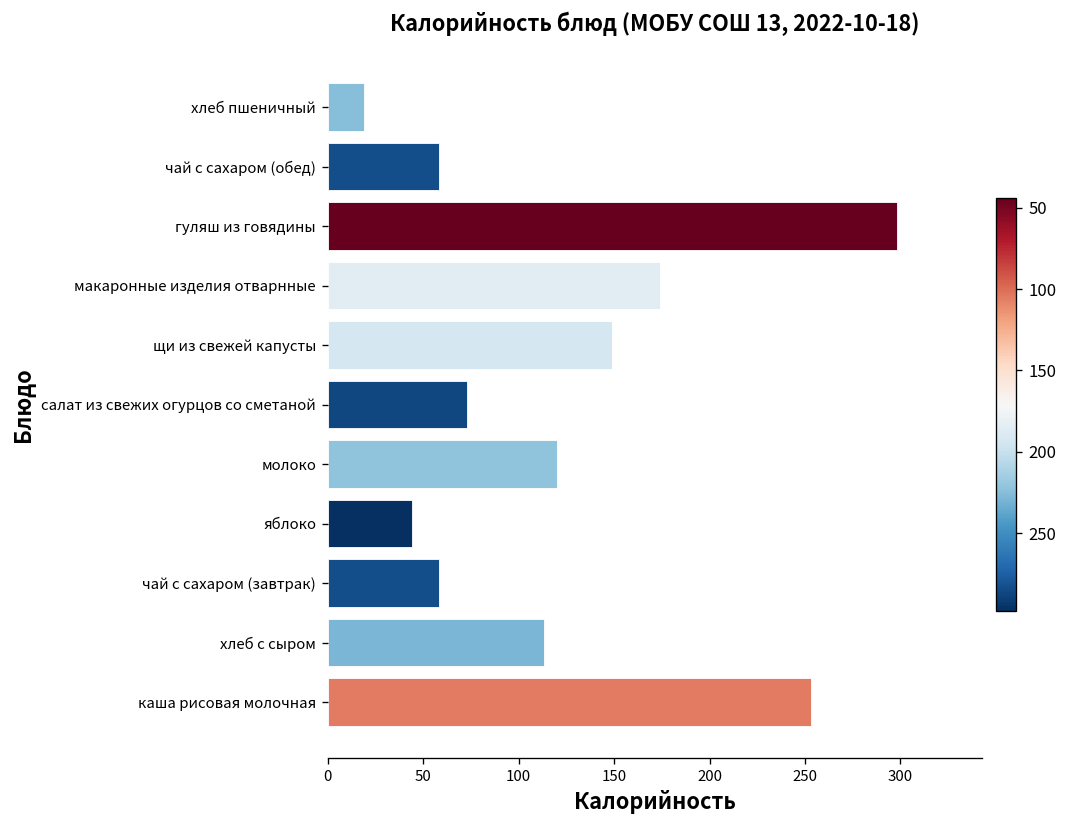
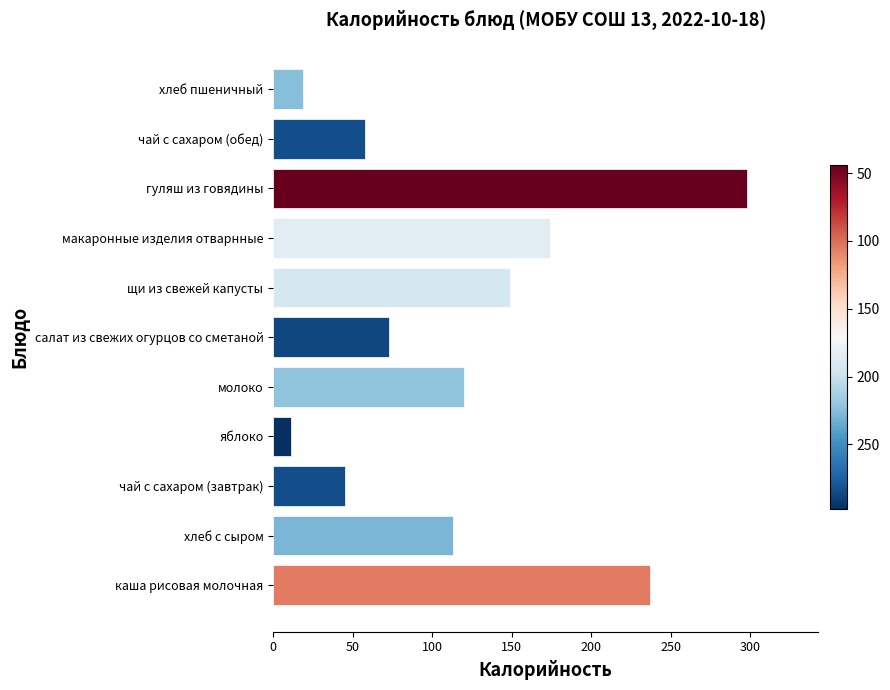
яблоко: 44 -> 11
чай с сахаром (завтрак): 58 -> 45
каша рисовая молочная: 253 -> 237
